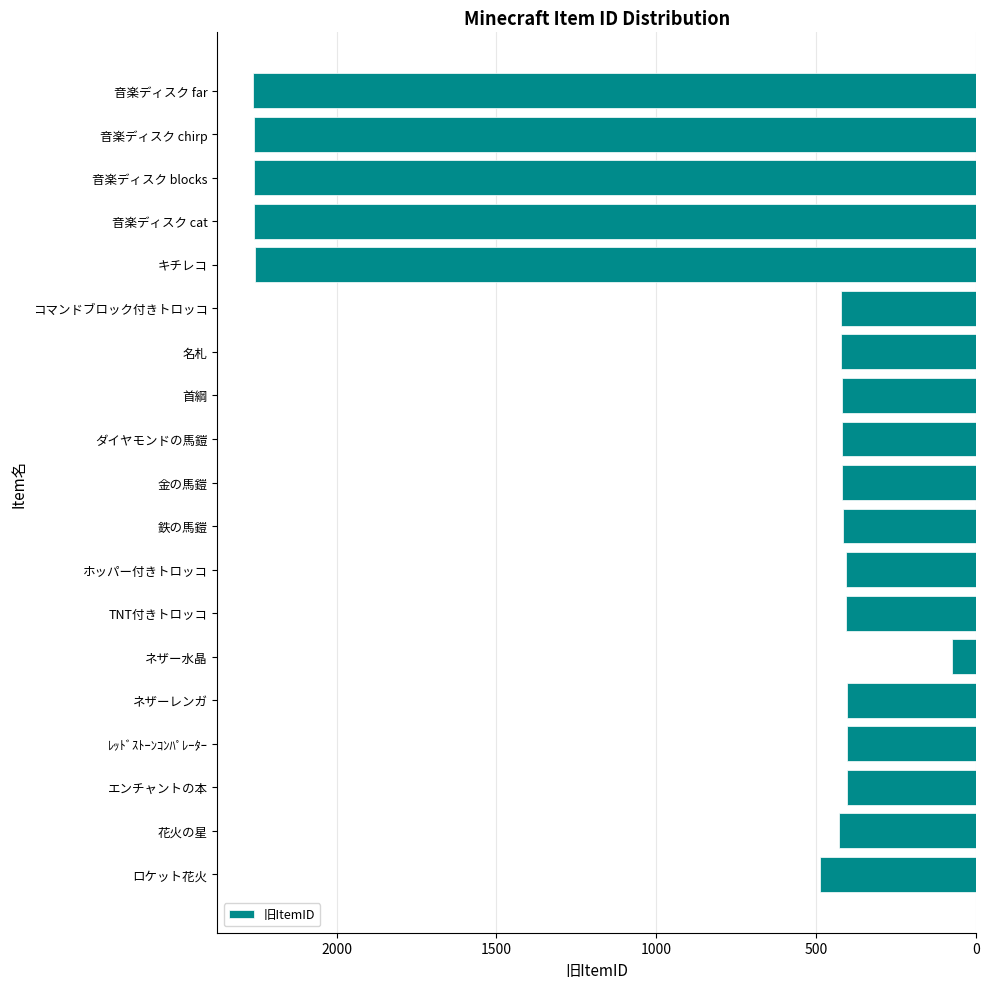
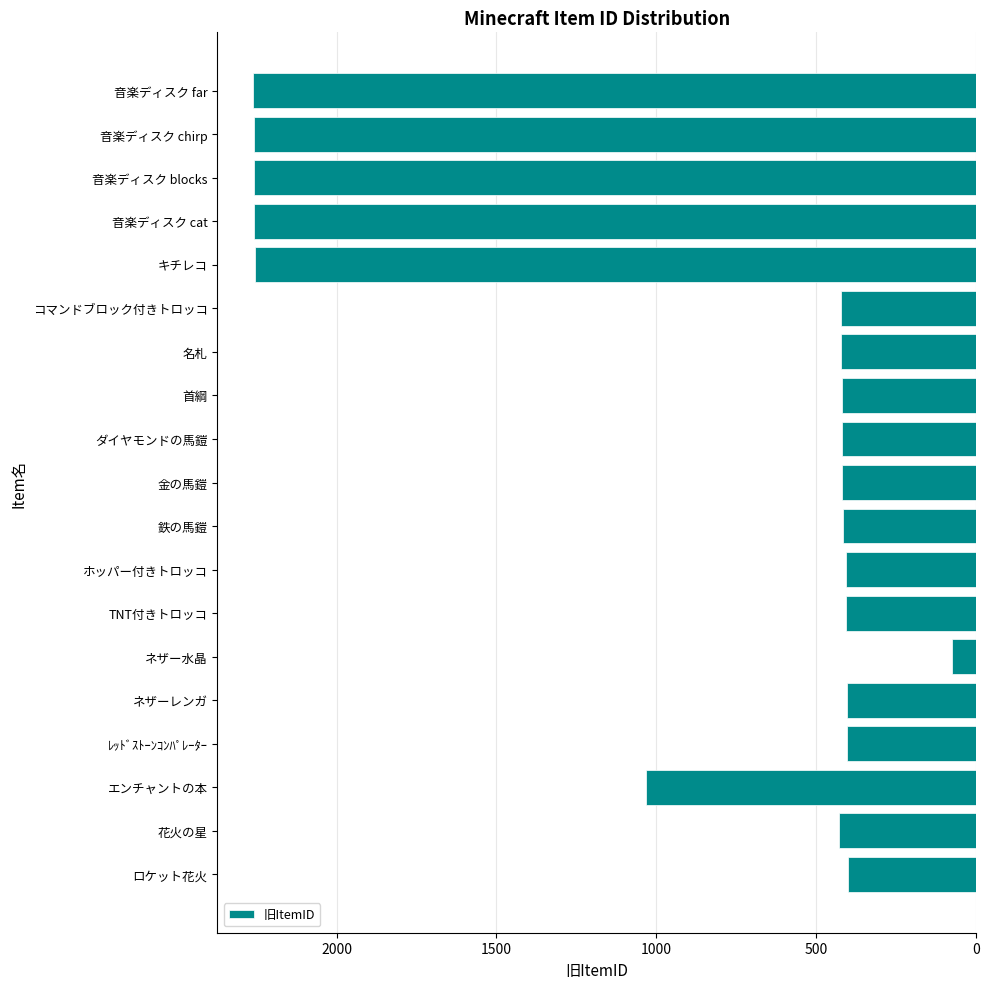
エンチャントの本: 400 -> 1030
ロケット花火: 490 -> 400
